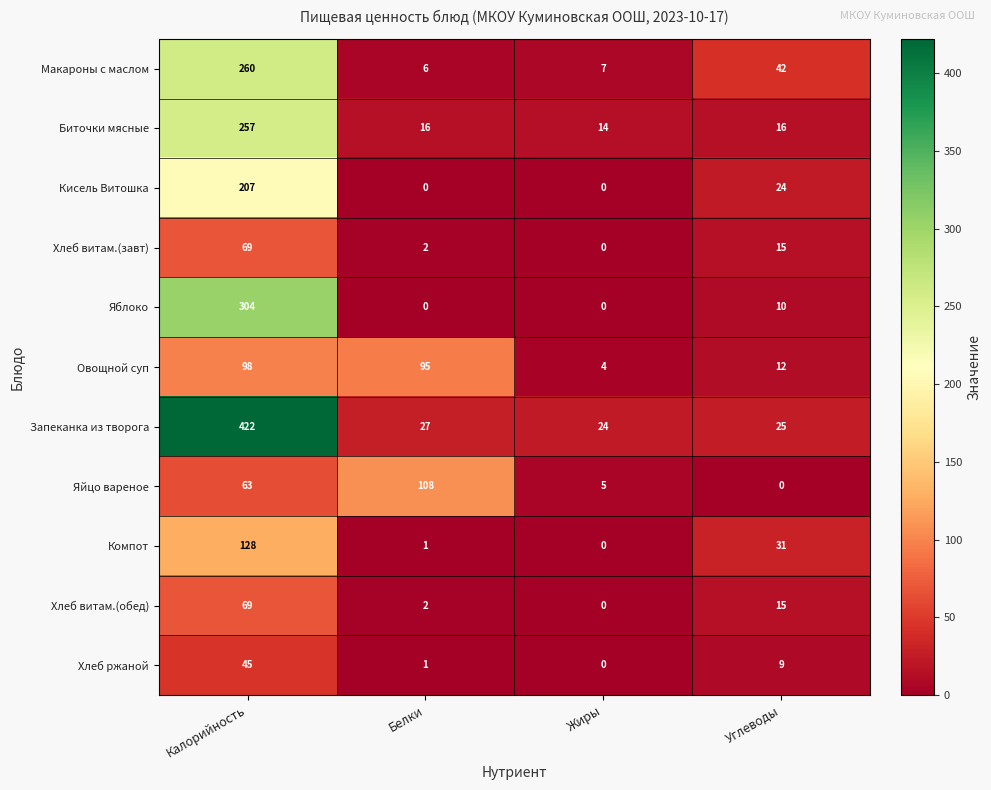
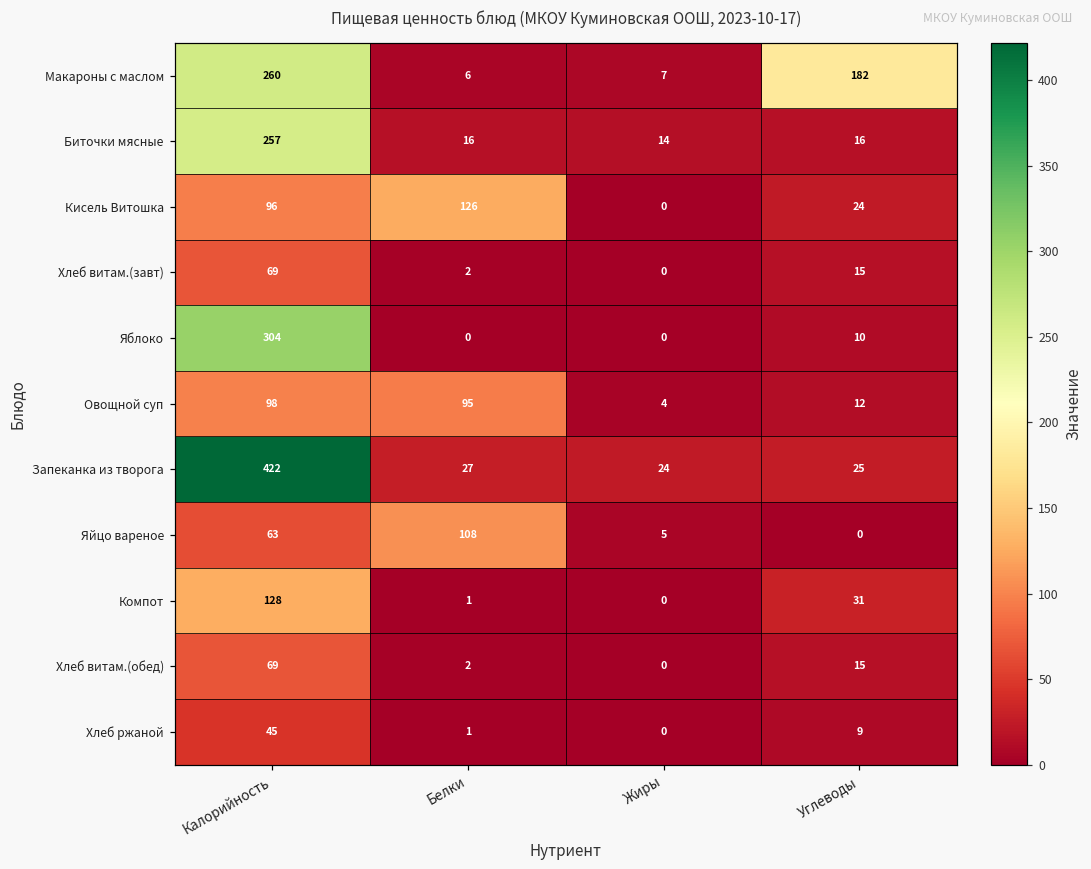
Макароны с маслом, Углеводы: 42 -> 182
Кисель Витошка, Калорийность: 207 -> 96
Кисель Витошка, Белки: 0 -> 126
